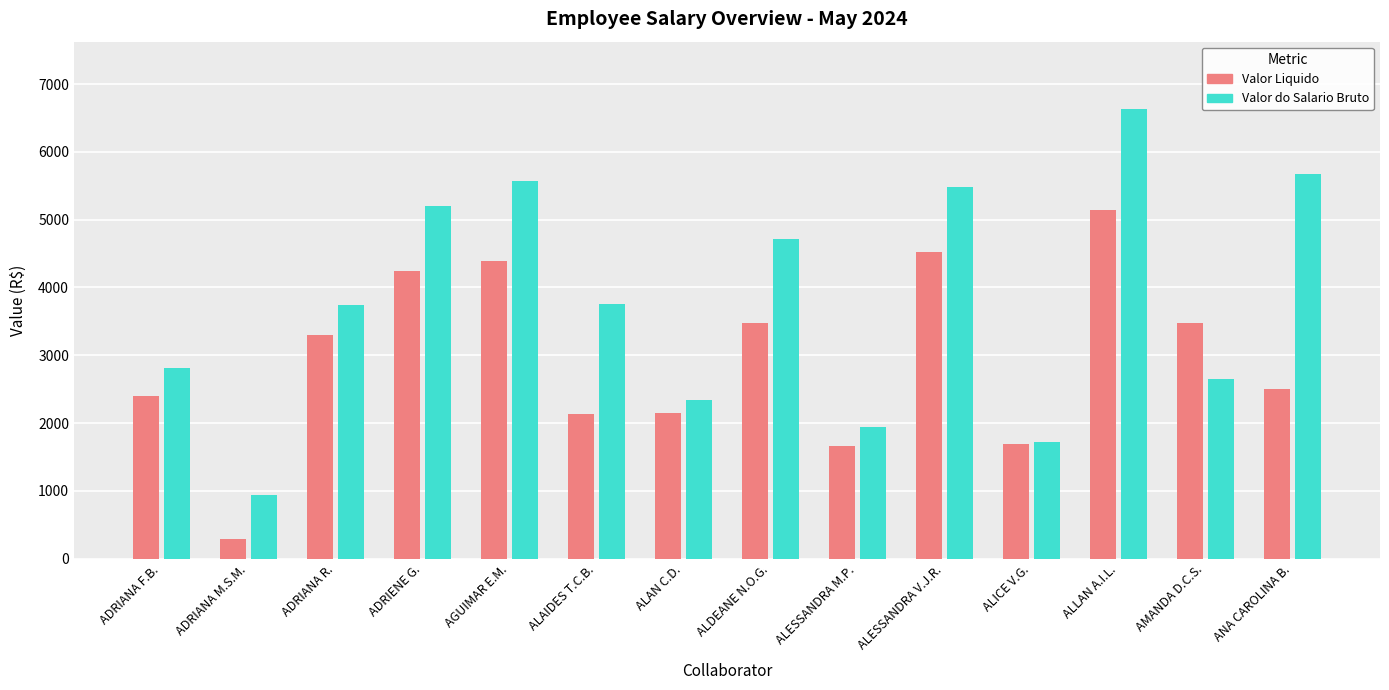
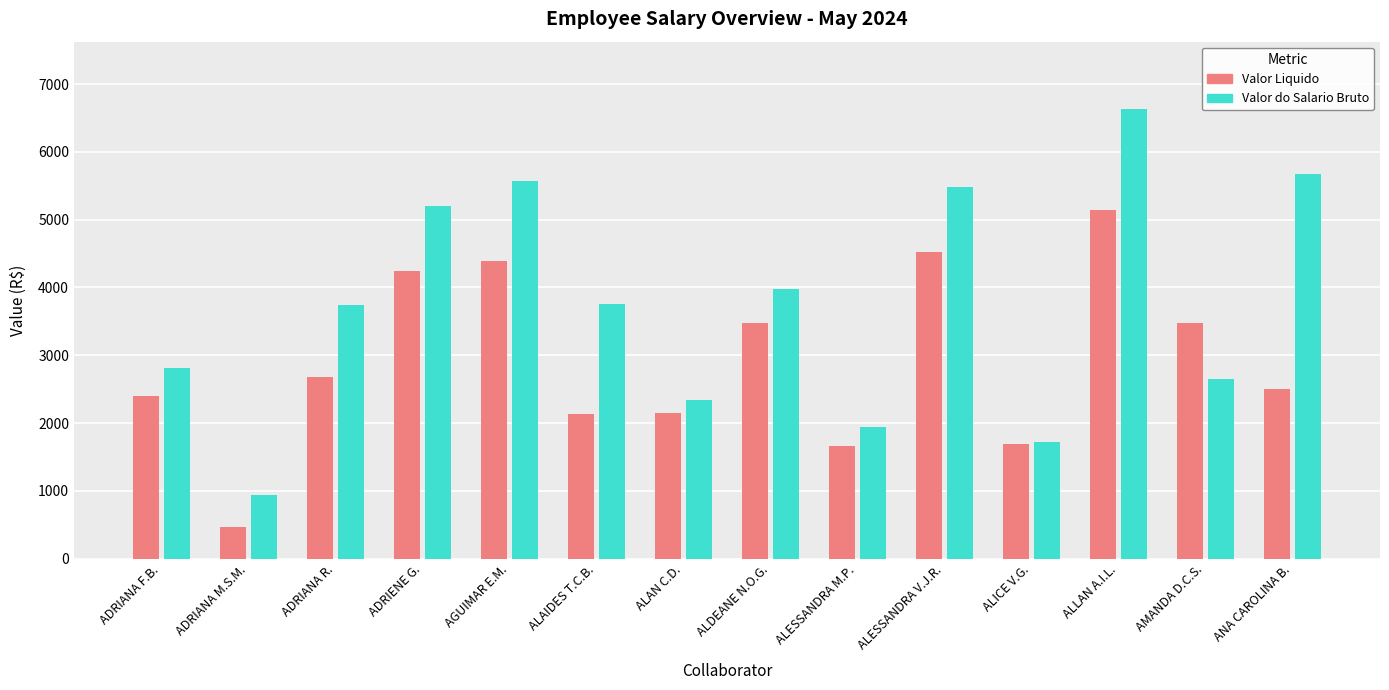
Valor Liquido, ADRIANA M.S.M.: 300 -> 500
Valor Liquido, ADRIANA R.: 3300 -> 2700
Valor do Salario Bruto, ALDEANE N.O.G.: 4700 -> 4000
